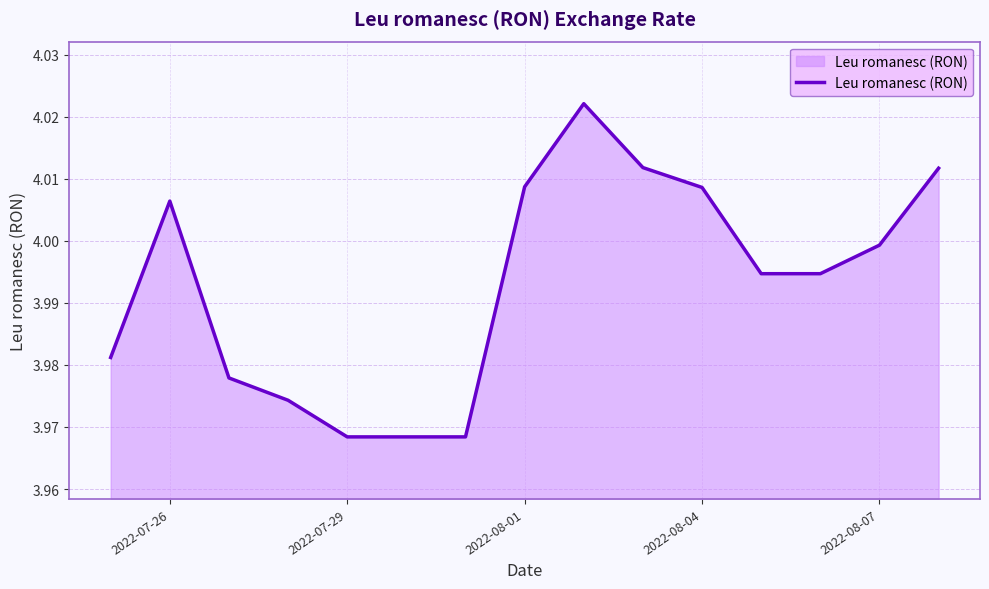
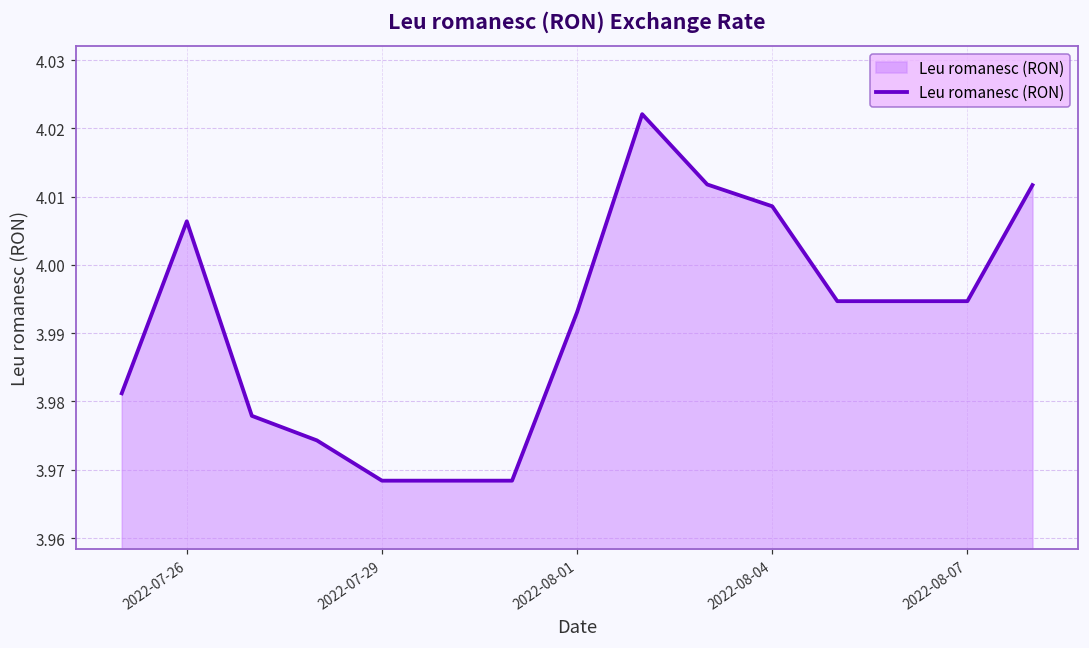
2022-08-01: 4.009 -> 3.993
2022-08-07: 3.999 -> 3.995
